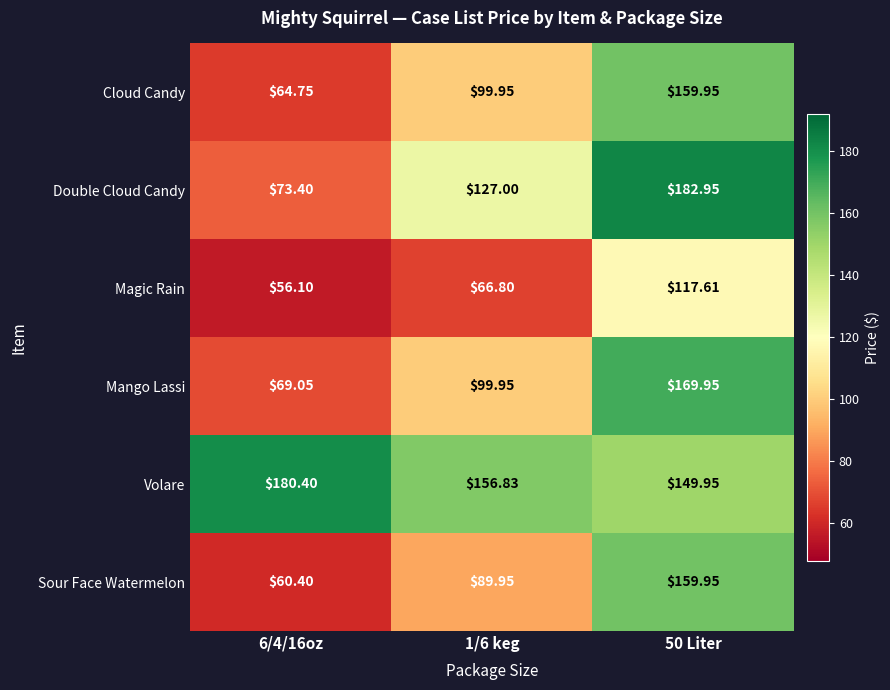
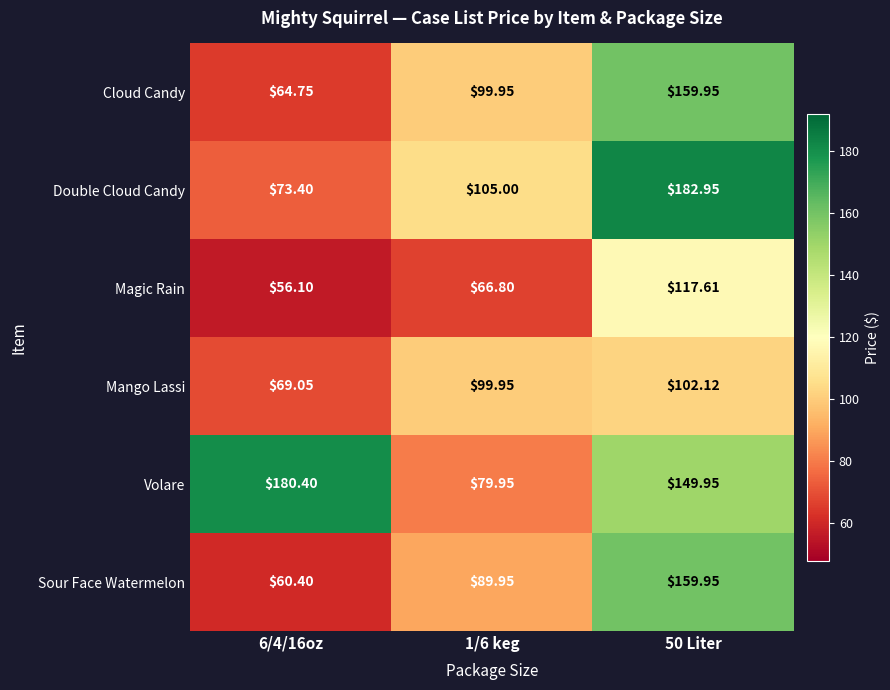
Double Cloud Candy, 1/6 keg: $127.00 -> $105.00
Mango Lassi, 50 Liter: $169.95 -> $102.12
Volare, 1/6 keg: $156.83 -> $79.95
